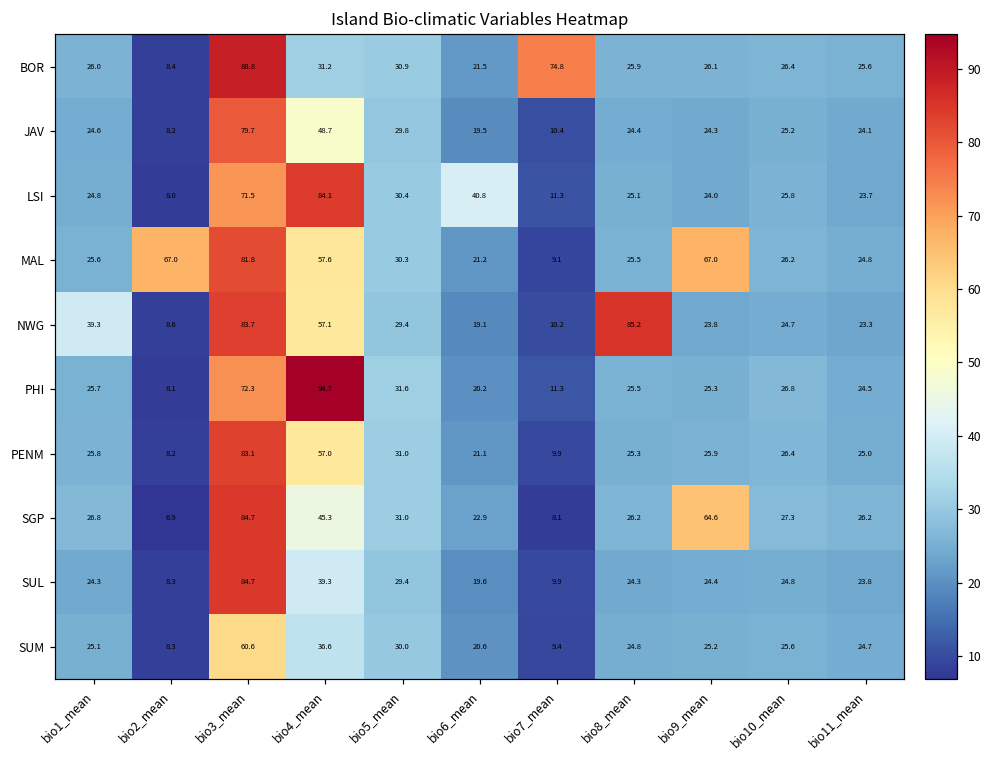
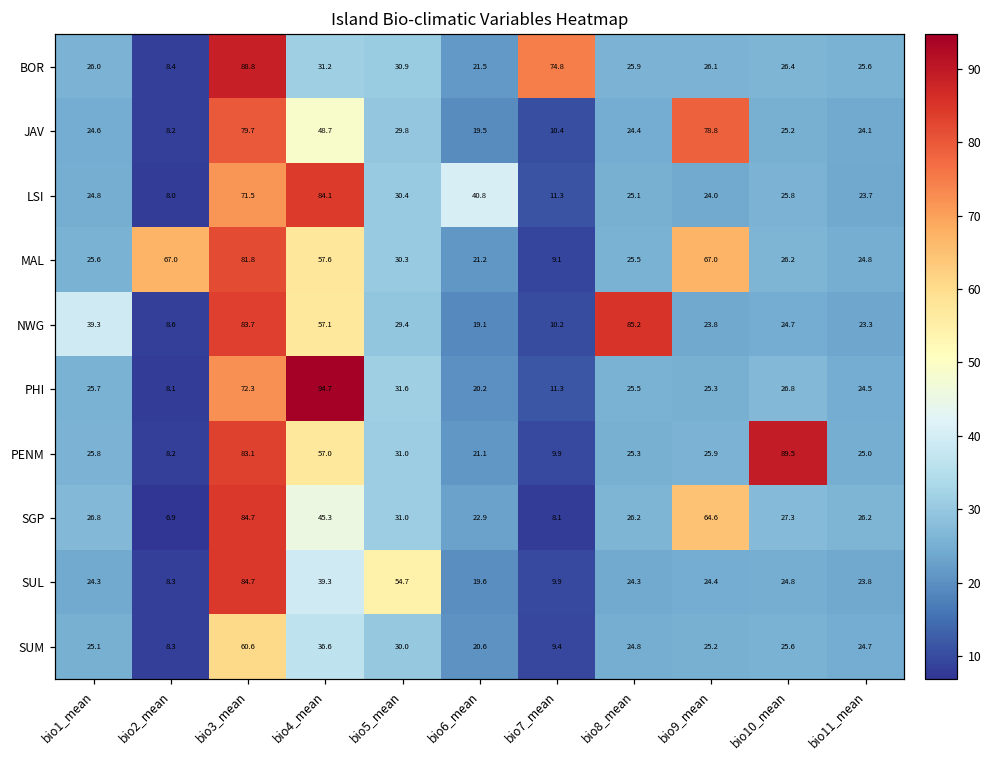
JAV, bio9_mean: 24.3 -> 78.8
PENM, bio10_mean: 26.4 -> 89.5
SUL, bio5_mean: 29.4 -> 54.7
